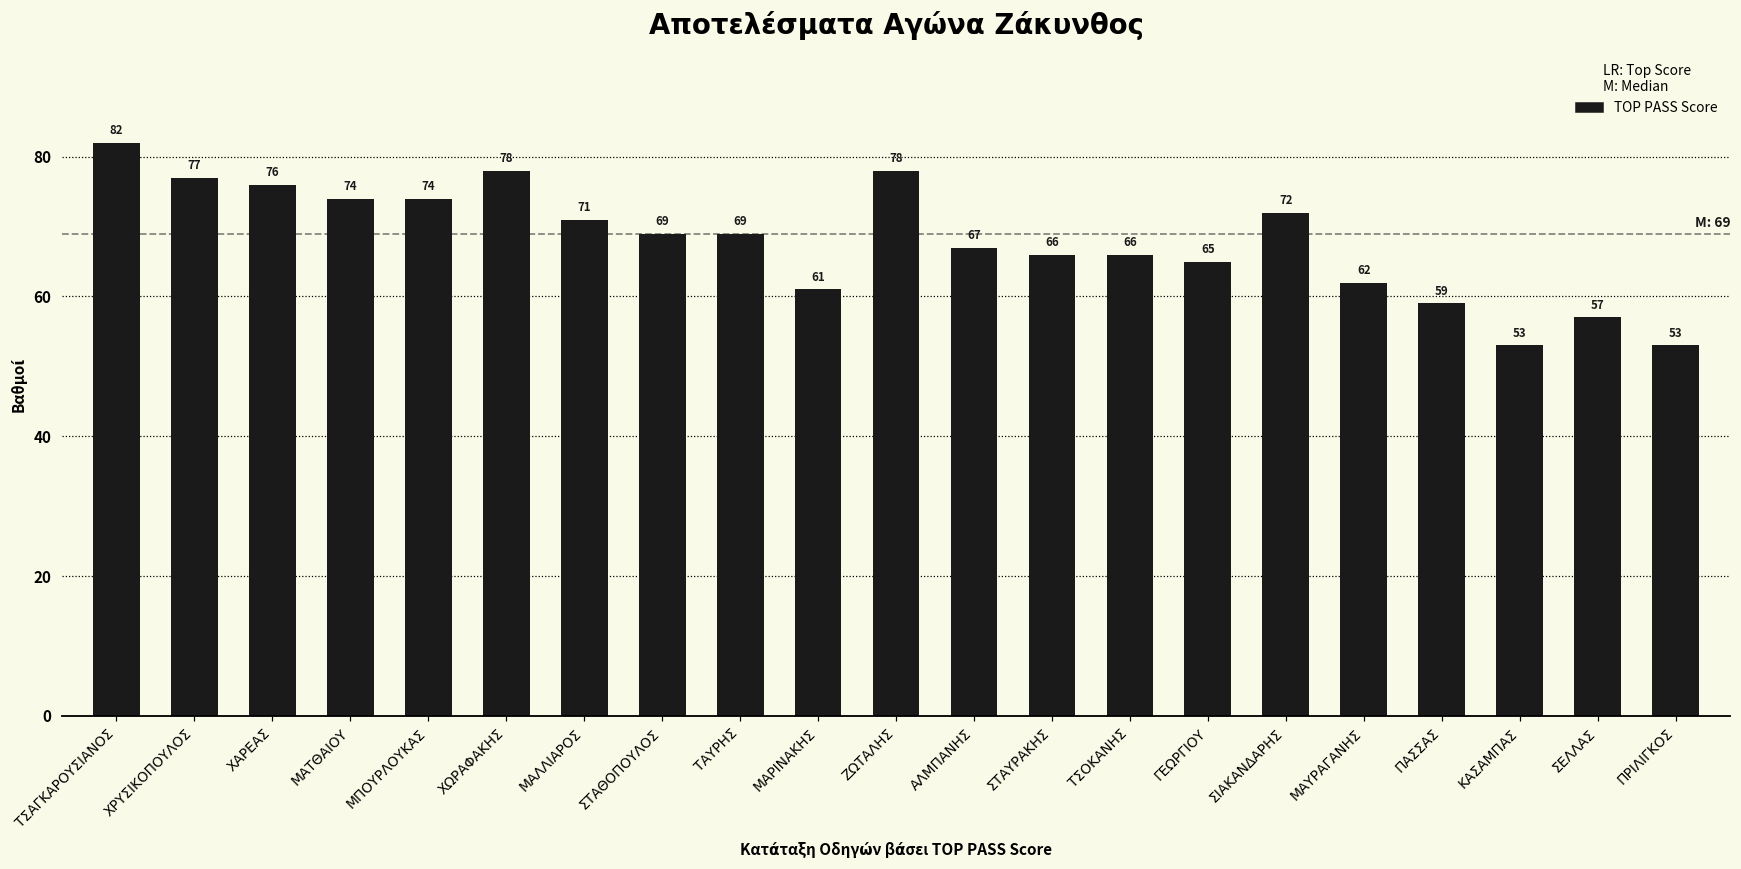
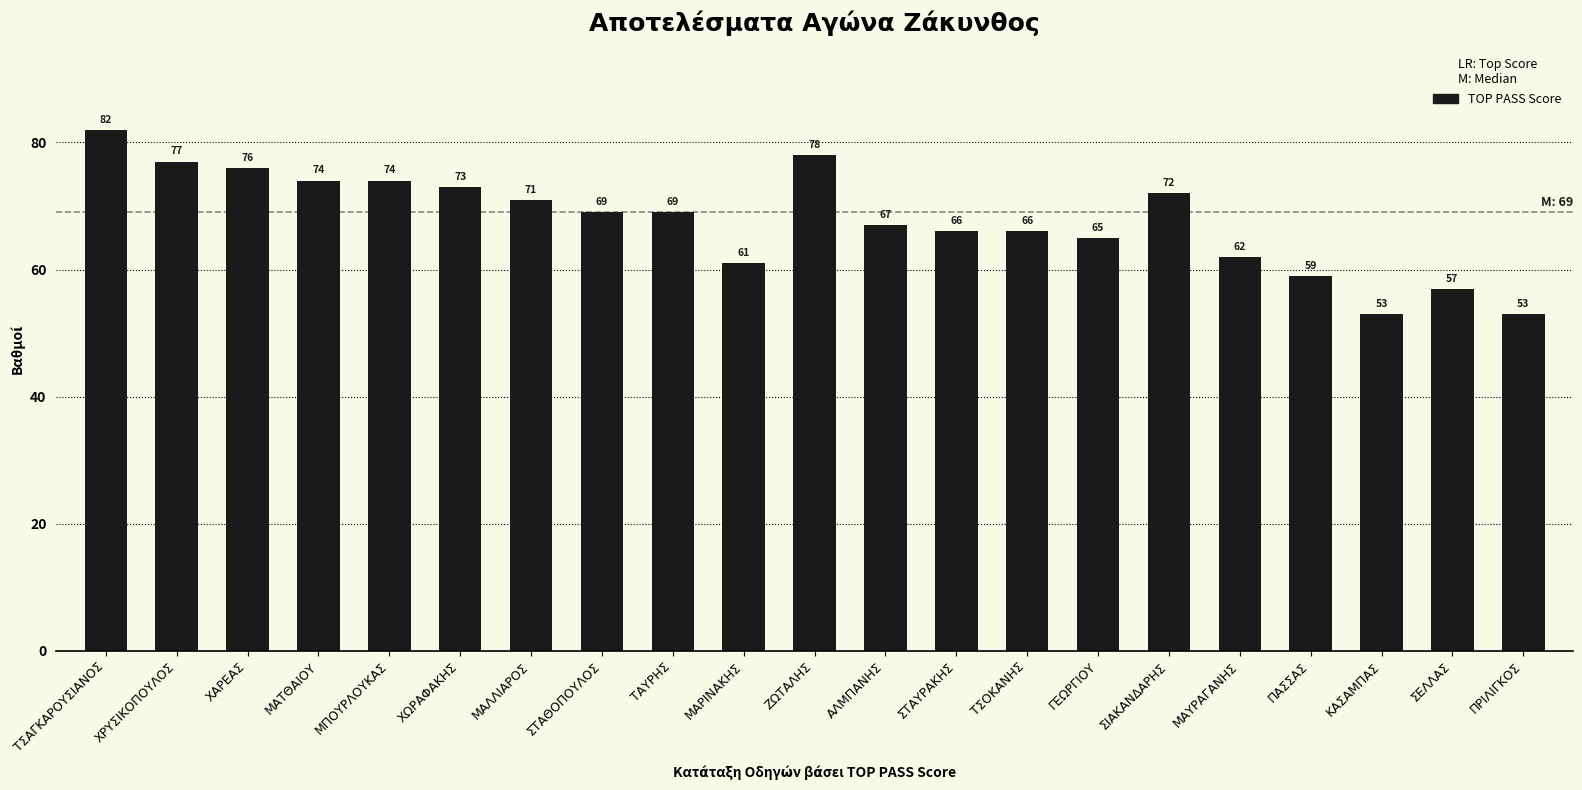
ΧΩΡΑΦΑΚΗΣ: 78 -> 73
